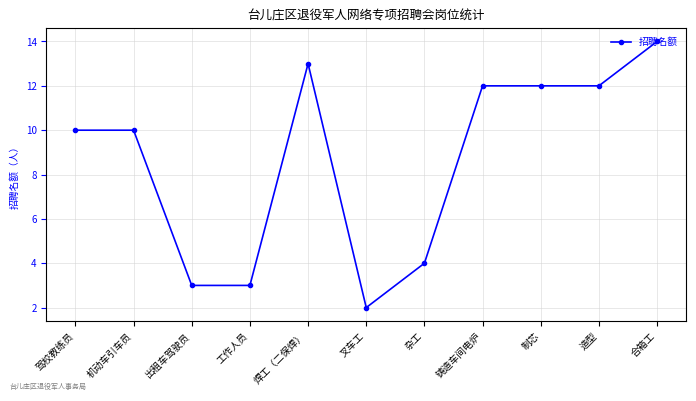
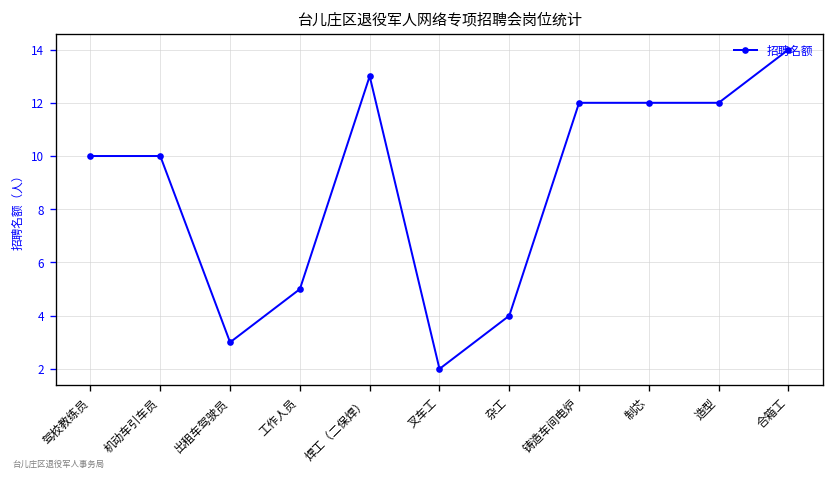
工作人员: 3 -> 5
